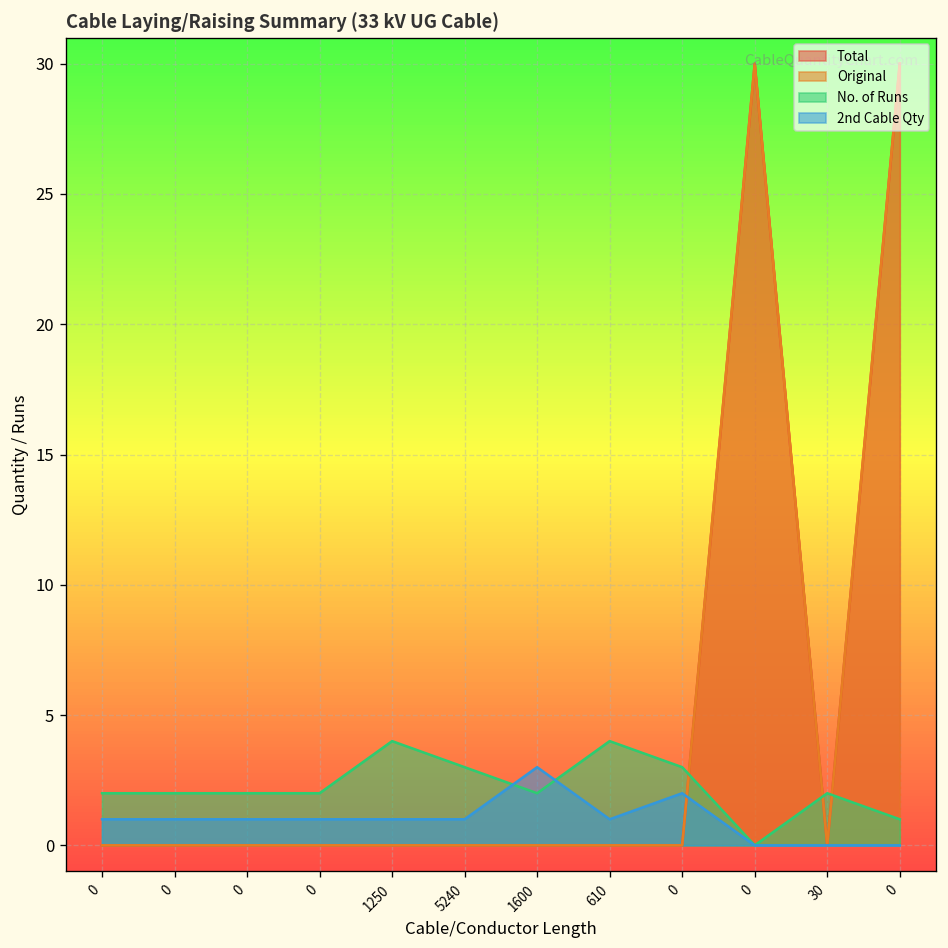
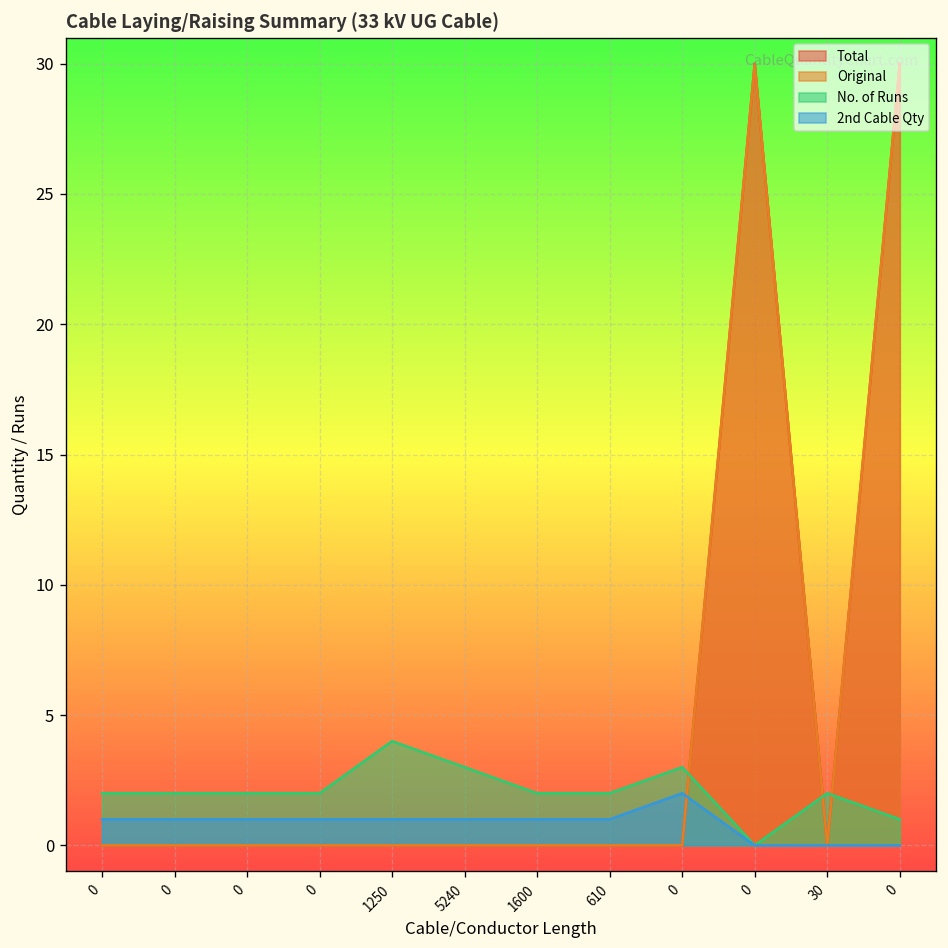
2nd Cable Qty, 1600: 3 -> 1
No. of Runs, 610: 4 -> 2
